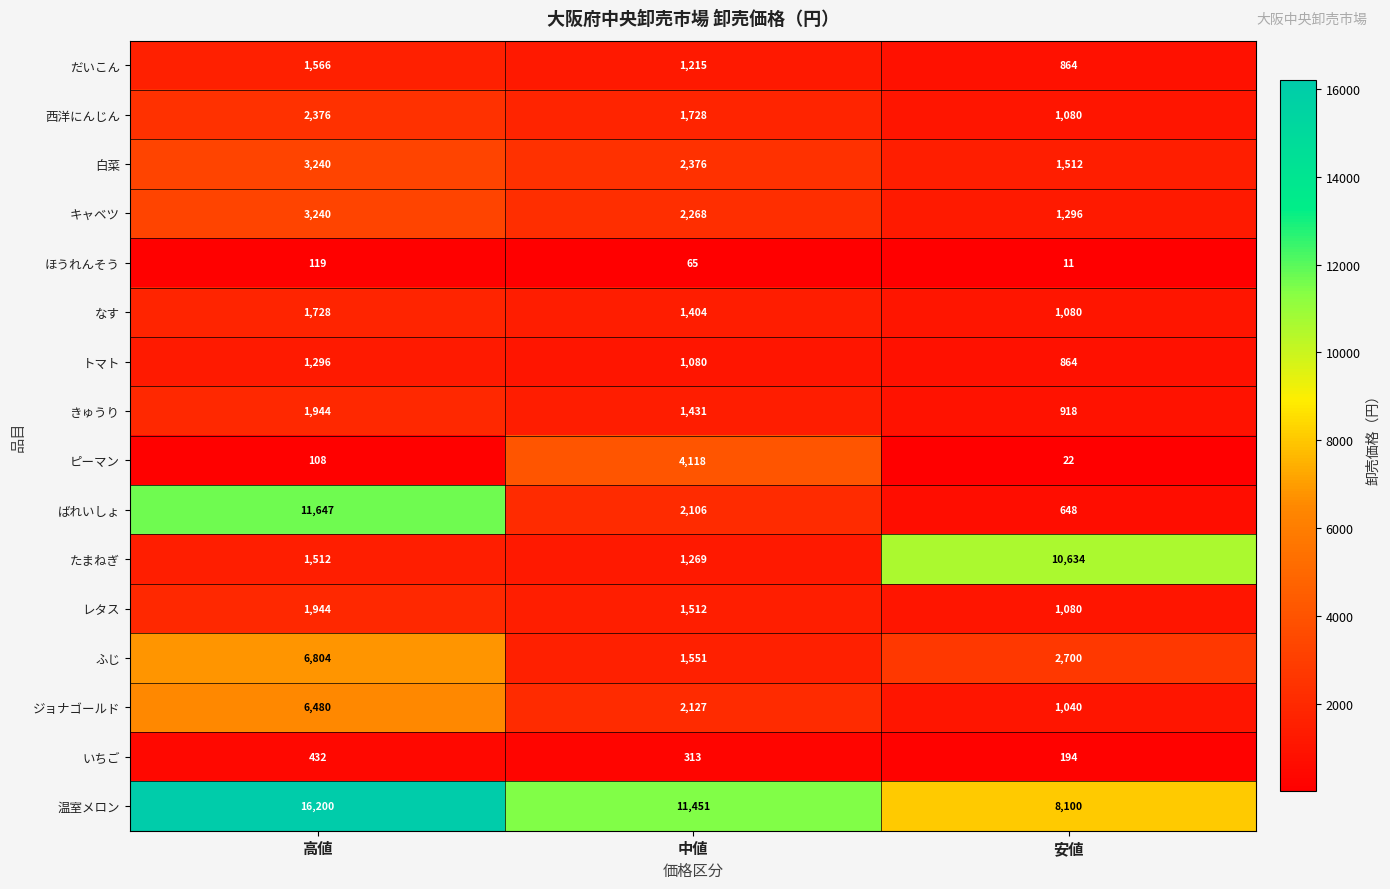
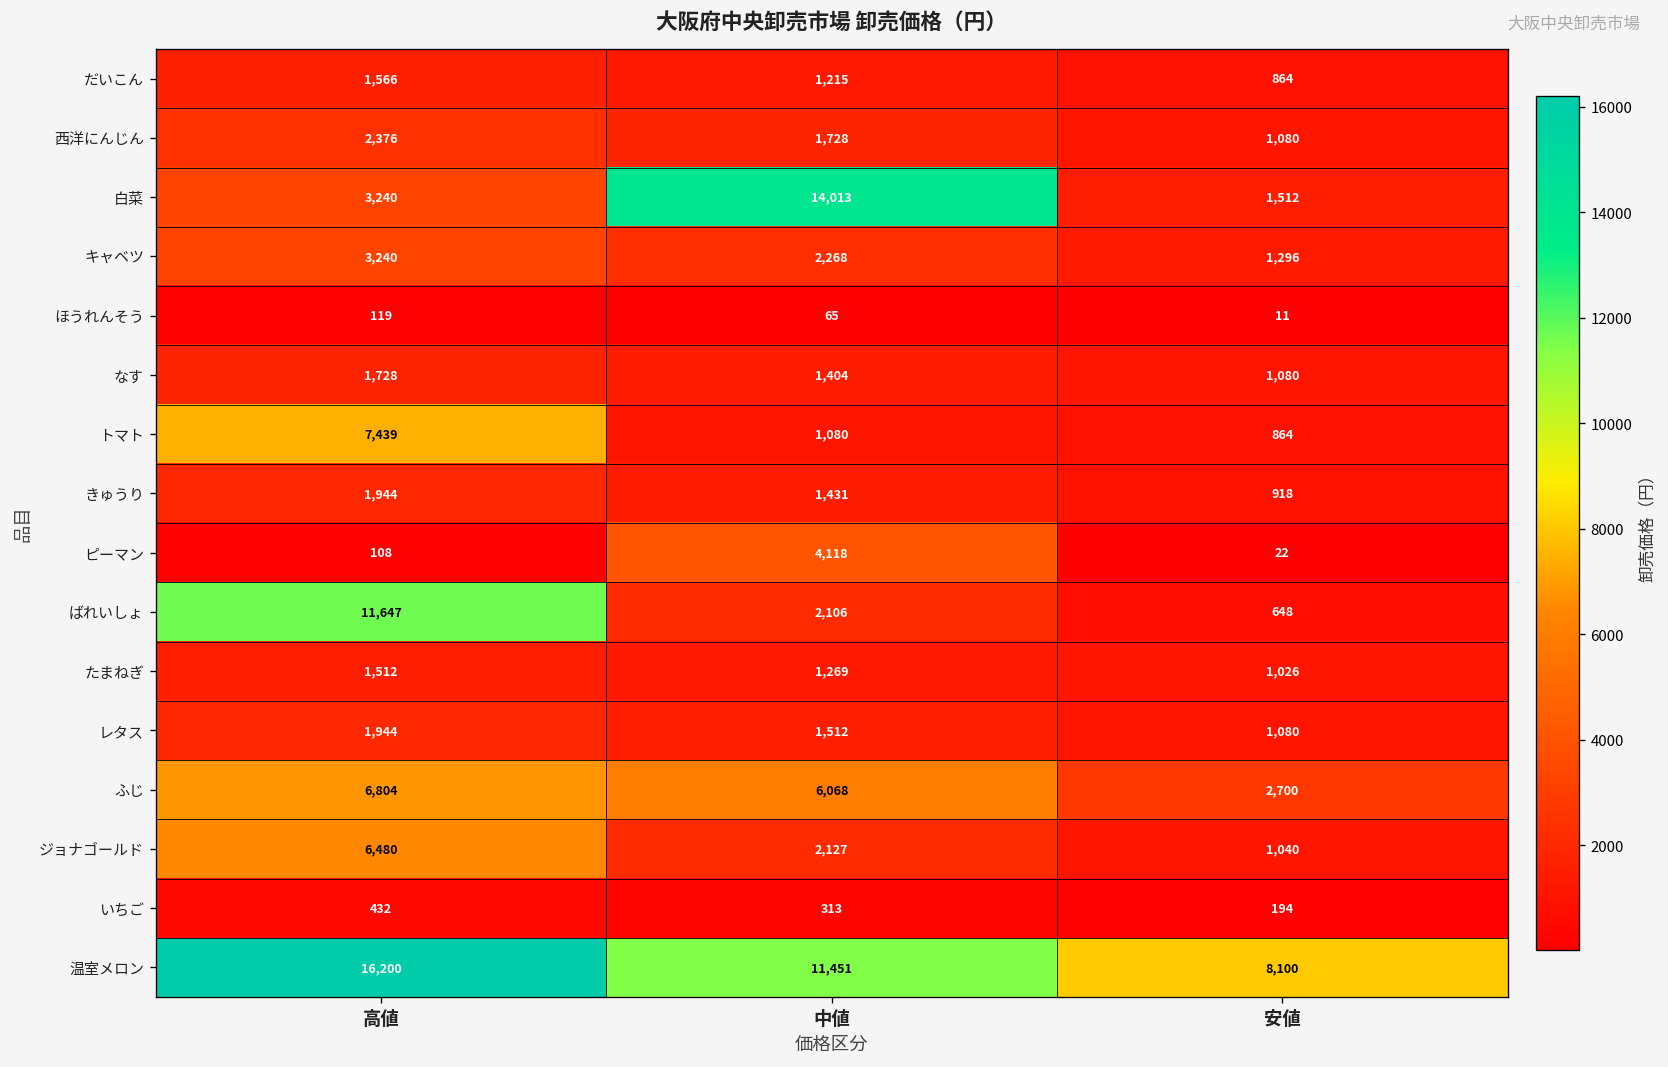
白菜, 中値: 2,376 -> 14,013
トマト, 高値: 1,296 -> 7,439
たまねぎ, 安値: 10,634 -> 1,026
ふじ, 中値: 1,551 -> 6,068
